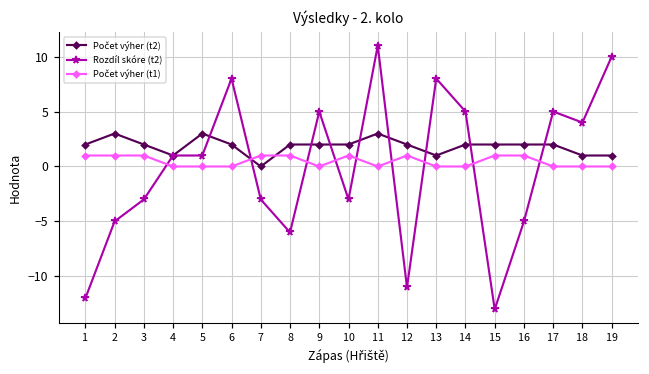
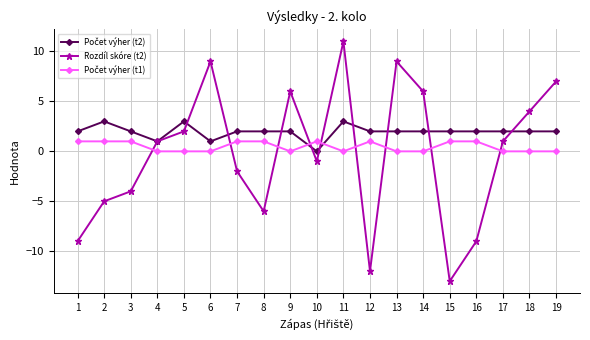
Rozdíl skóre (t2), 1: -12 -> -9
Rozdíl skóre (t2), 3: -3 -> -4
Rozdíl skóre (t2), 5: 1 -> 2
Počet výher (t2), 6: 2 -> 1
Rozdíl skóre (t2), 6: 8 -> 9
Počet výher (t2), 7: 0 -> 2
Rozdíl skóre (t2), 7: -3 -> -2
Rozdíl skóre (t2), 9: 5 -> 6
Počet výher (t2), 10: 2 -> 0
Rozdíl skóre (t2), 10: -3 -> -1
Rozdíl skóre (t2), 12: -11 -> -12
Počet výher (t2), 13: 1 -> 2
Rozdíl skóre (t2), 13: 8 -> 9
Rozdíl skóre (t2), 14: 5 -> 6
Rozdíl skóre (t2), 16: -5 -> -9
Rozdíl skóre (t2), 17: 5 -> 1
Počet výher (t2), 18: 1 -> 2
Počet výher (t2), 19: 1 -> 2
Rozdíl skóre (t2), 19: 10 -> 7
